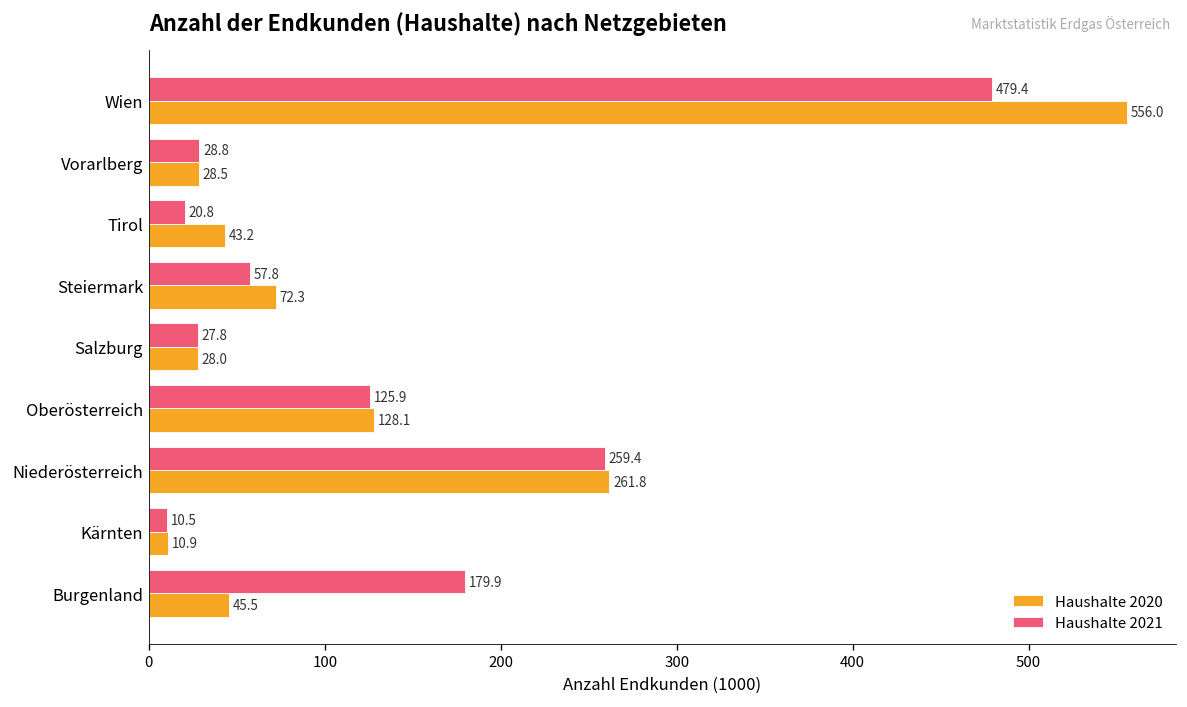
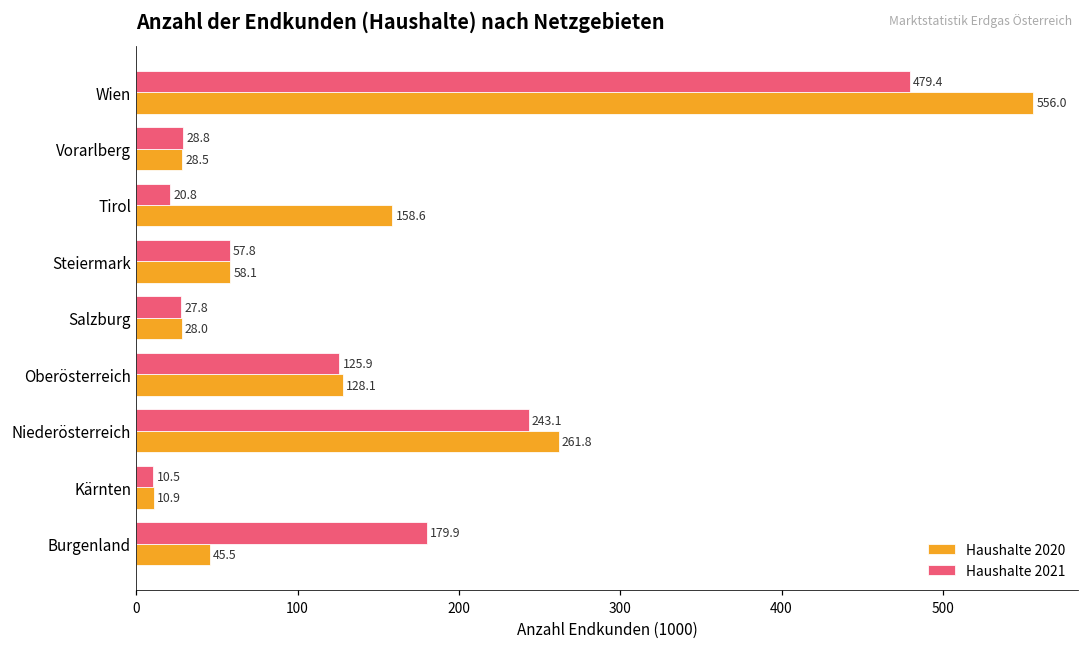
Haushalte 2020, Tirol: 43.2 -> 158.6
Haushalte 2020, Steiermark: 72.3 -> 58.1
Haushalte 2021, Niederösterreich: 259.4 -> 243.1
